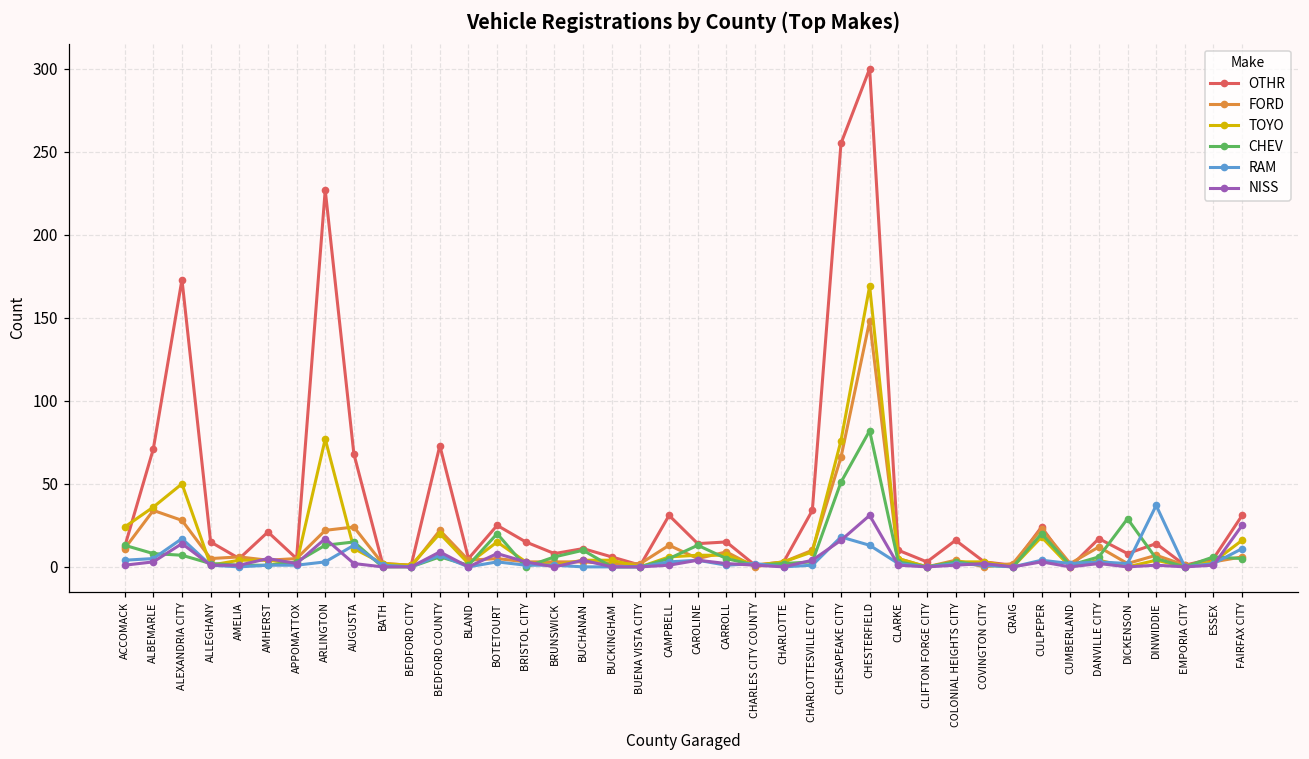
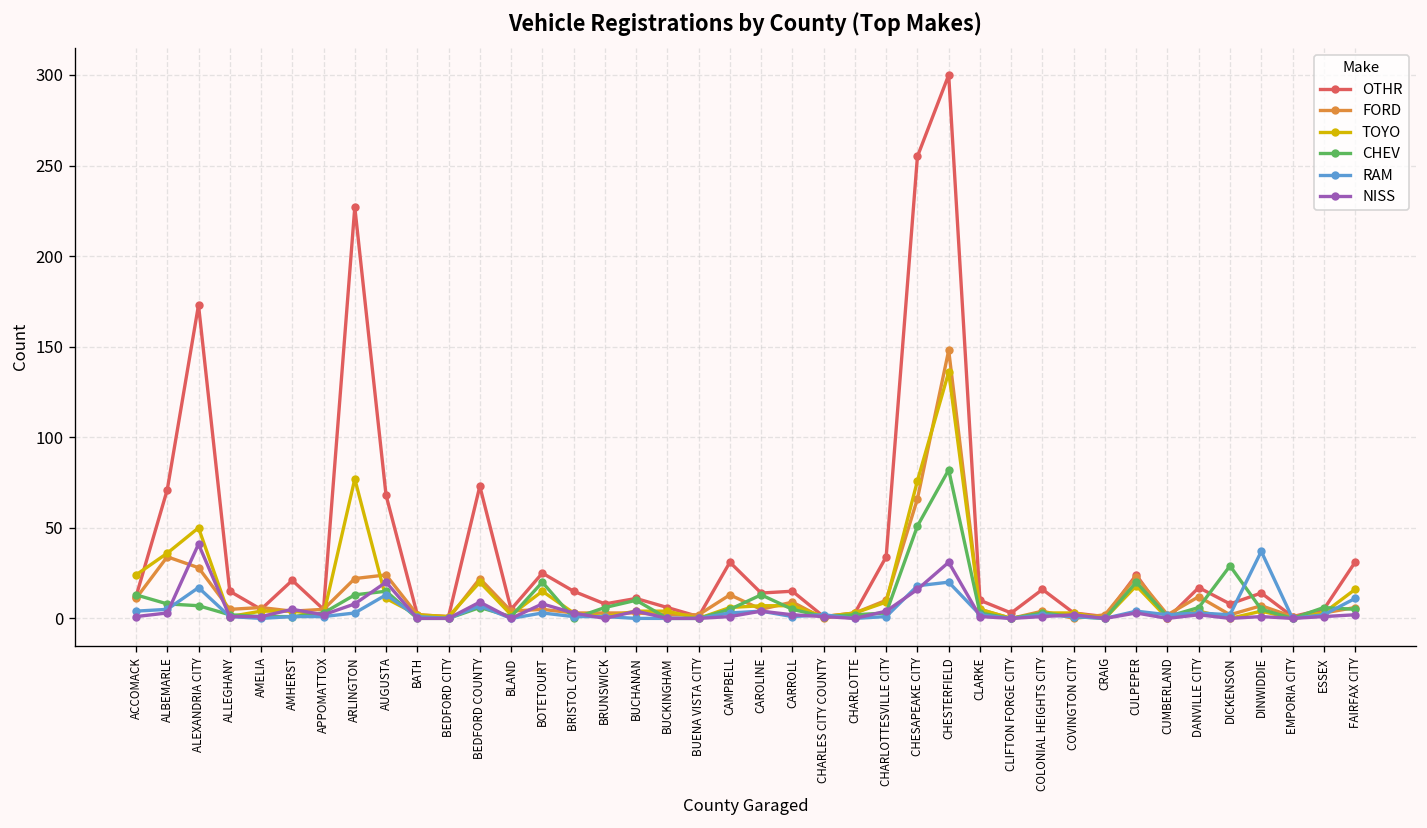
NISS, ALEXANDRIA CITY: 14 -> 41
NISS, ARLINGTON: 17 -> 8
NISS, AUGUSTA: 2 -> 20
TOYO, CHESTERFIELD: 169 -> 136
RAM, CHESTERFIELD: 13 -> 20
NISS, FAIRFAX CITY: 25 -> 2
